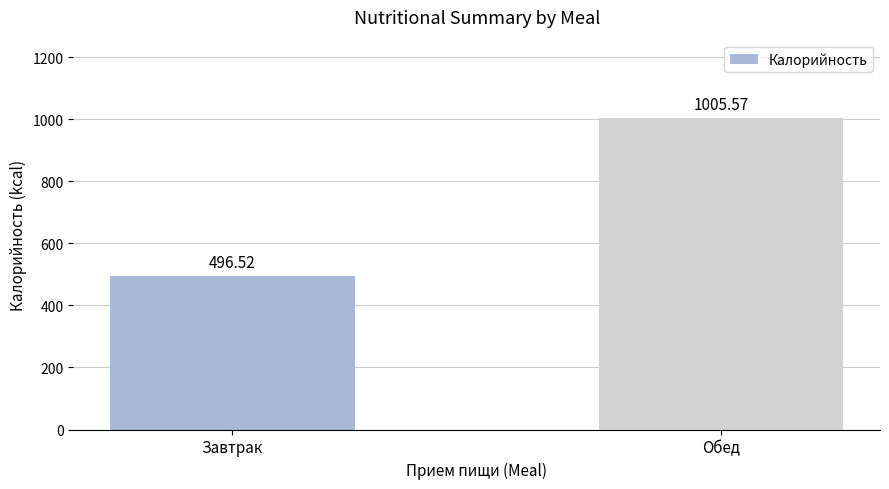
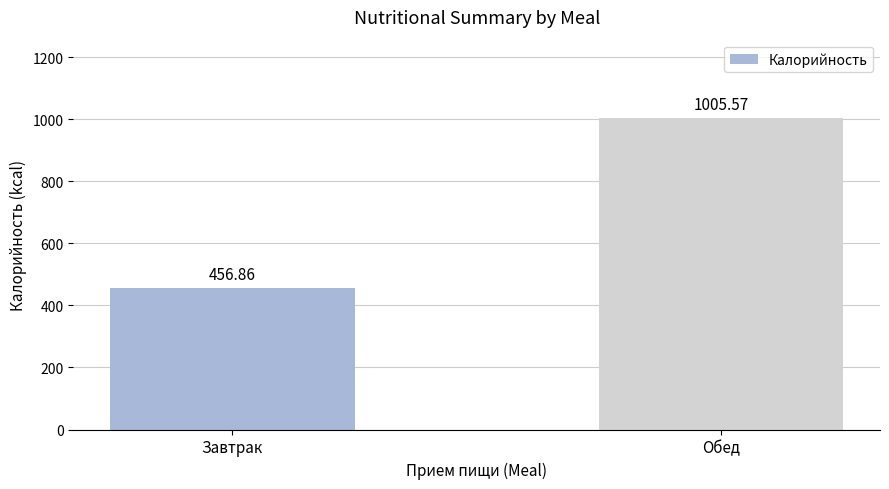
Завтрак: 496.52 -> 456.86
